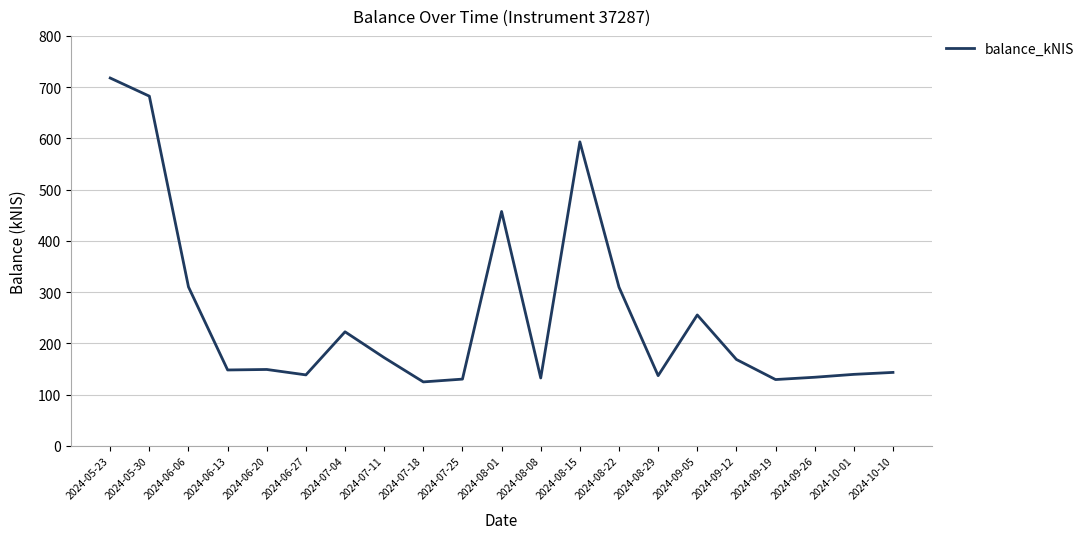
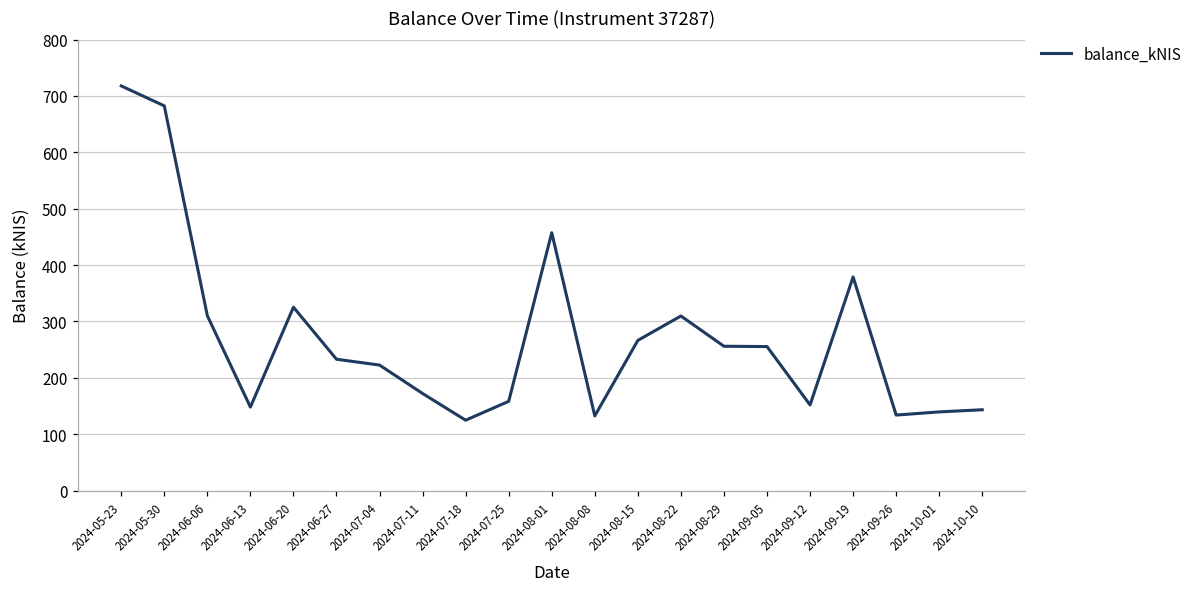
2024-06-20: 150 -> 330
2024-06-27: 140 -> 230
2024-07-25: 130 -> 160
2024-08-15: 590 -> 270
2024-08-29: 140 -> 260
2024-09-12: 170 -> 150
2024-09-19: 130 -> 380
